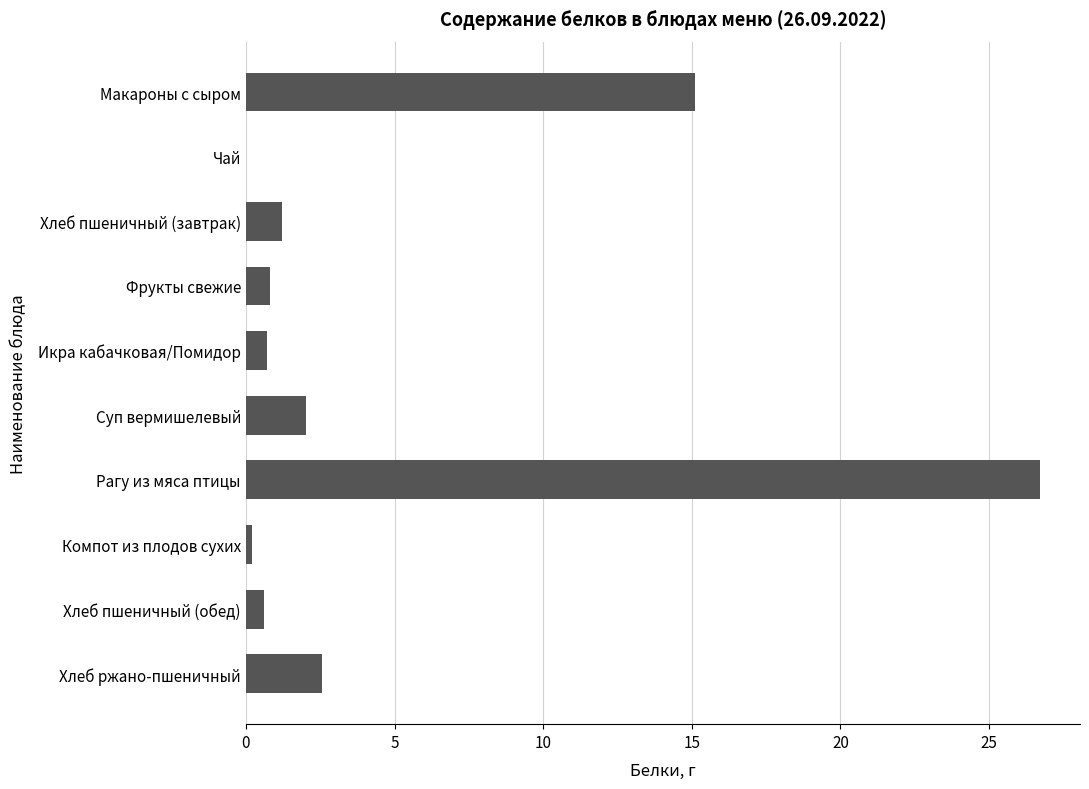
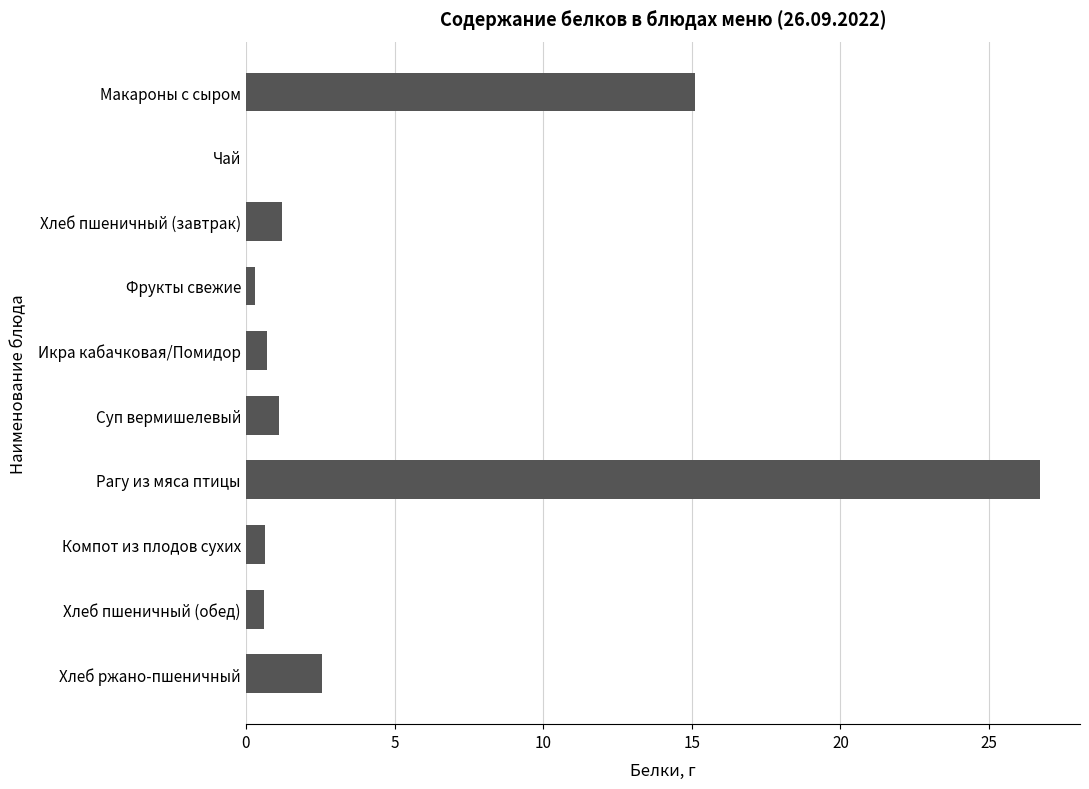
Фрукты свежие: 0.8 -> 0.3
Суп вермишелевый: 2.0 -> 1.1
Компот из плодов сухих: 0.2 -> 0.6
